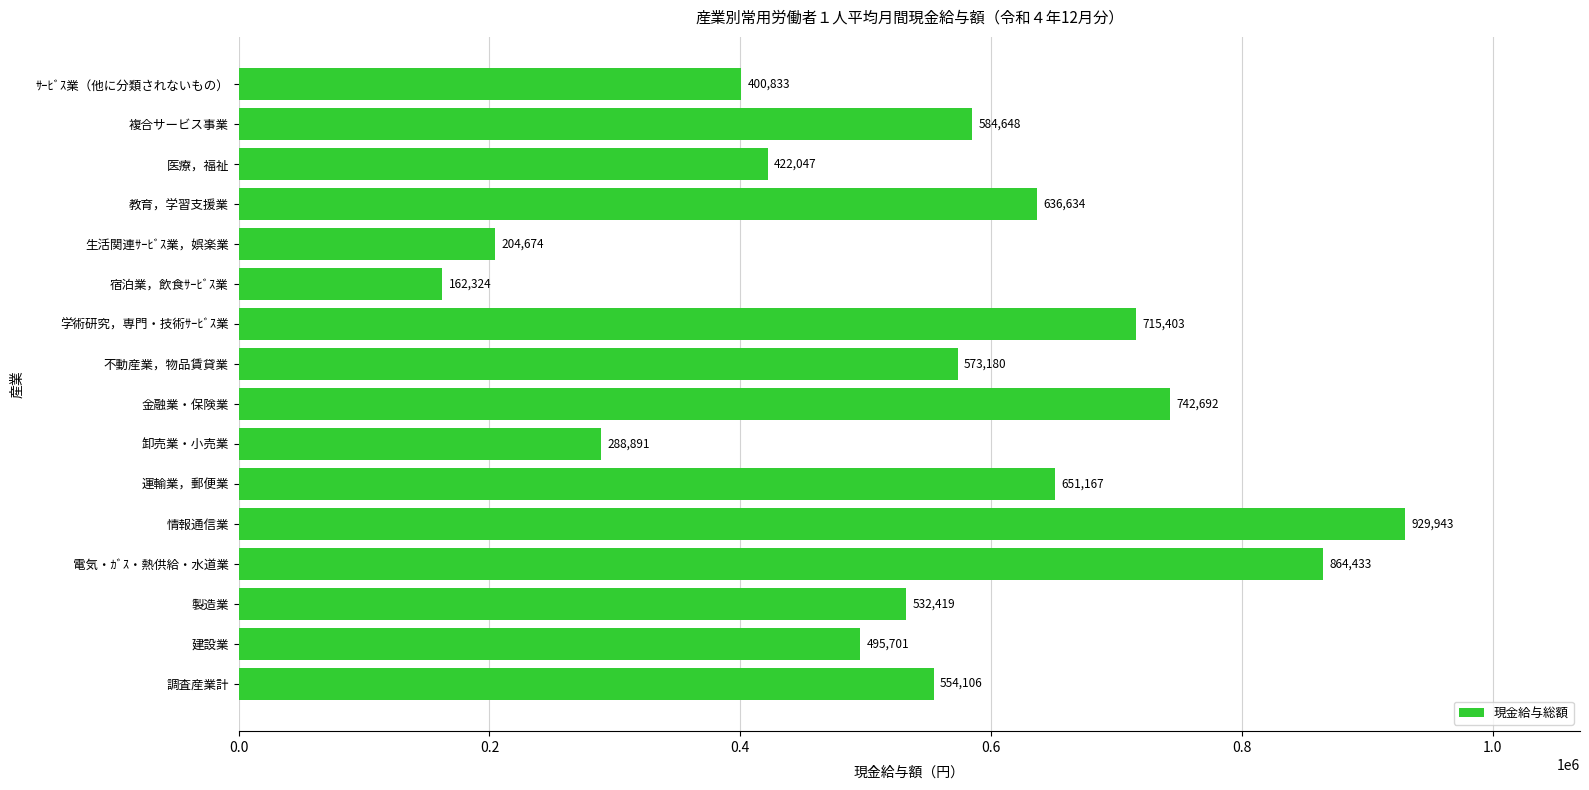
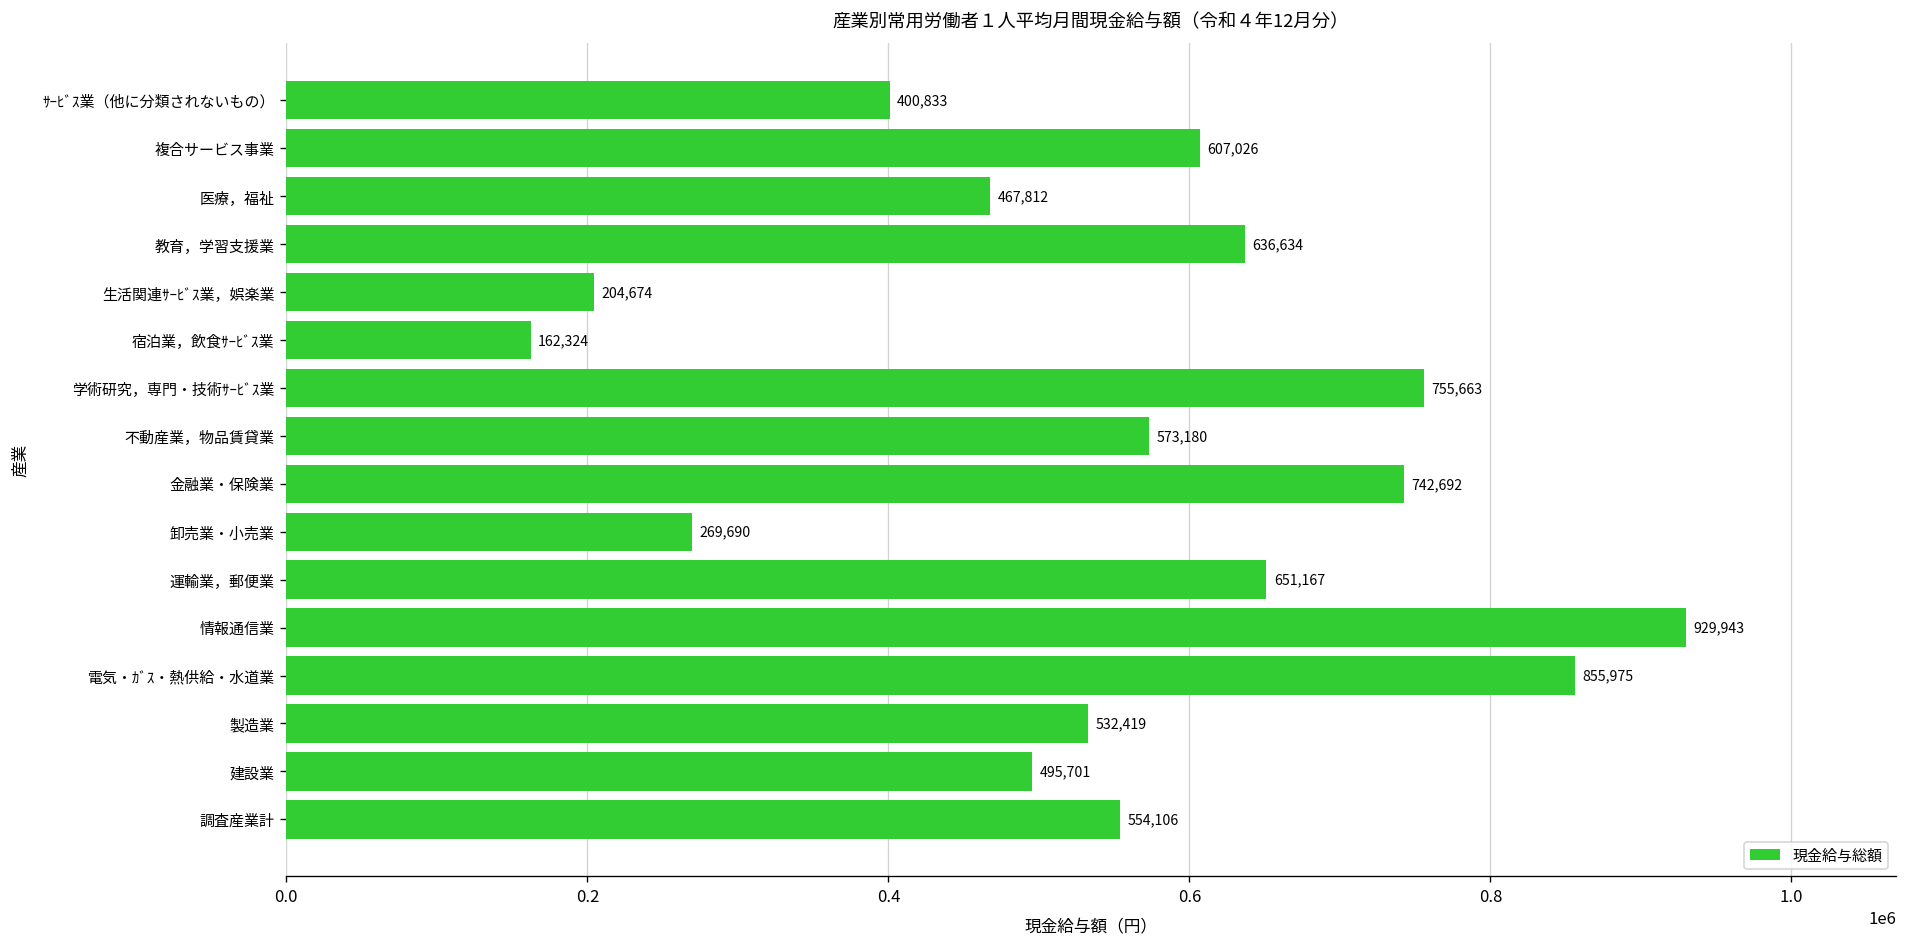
複合サービス事業: 584,648 -> 607,026
医療，福祉: 422,047 -> 467,812
学術研究，専門・技術ｻｰﾋﾞｽ業: 715,403 -> 755,663
卸売業・小売業: 288,891 -> 269,690
電気・ｶﾞｽ・熱供給・水道業: 864,433 -> 855,975
